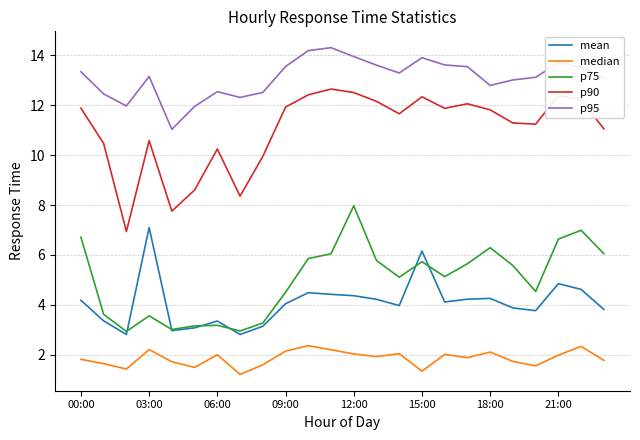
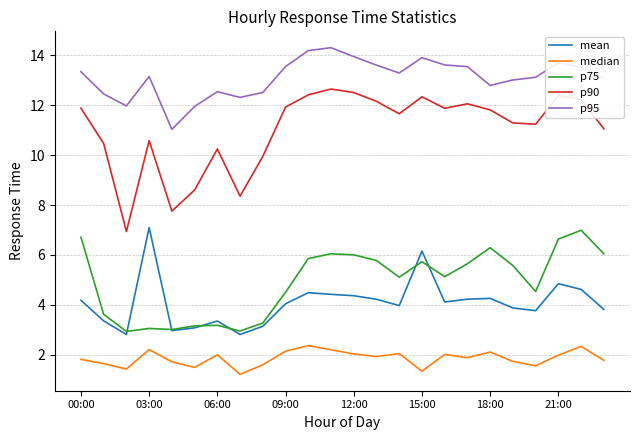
p75, 03:00: 3.6 -> 3.1
p75, 12:00: 8.0 -> 6.0
